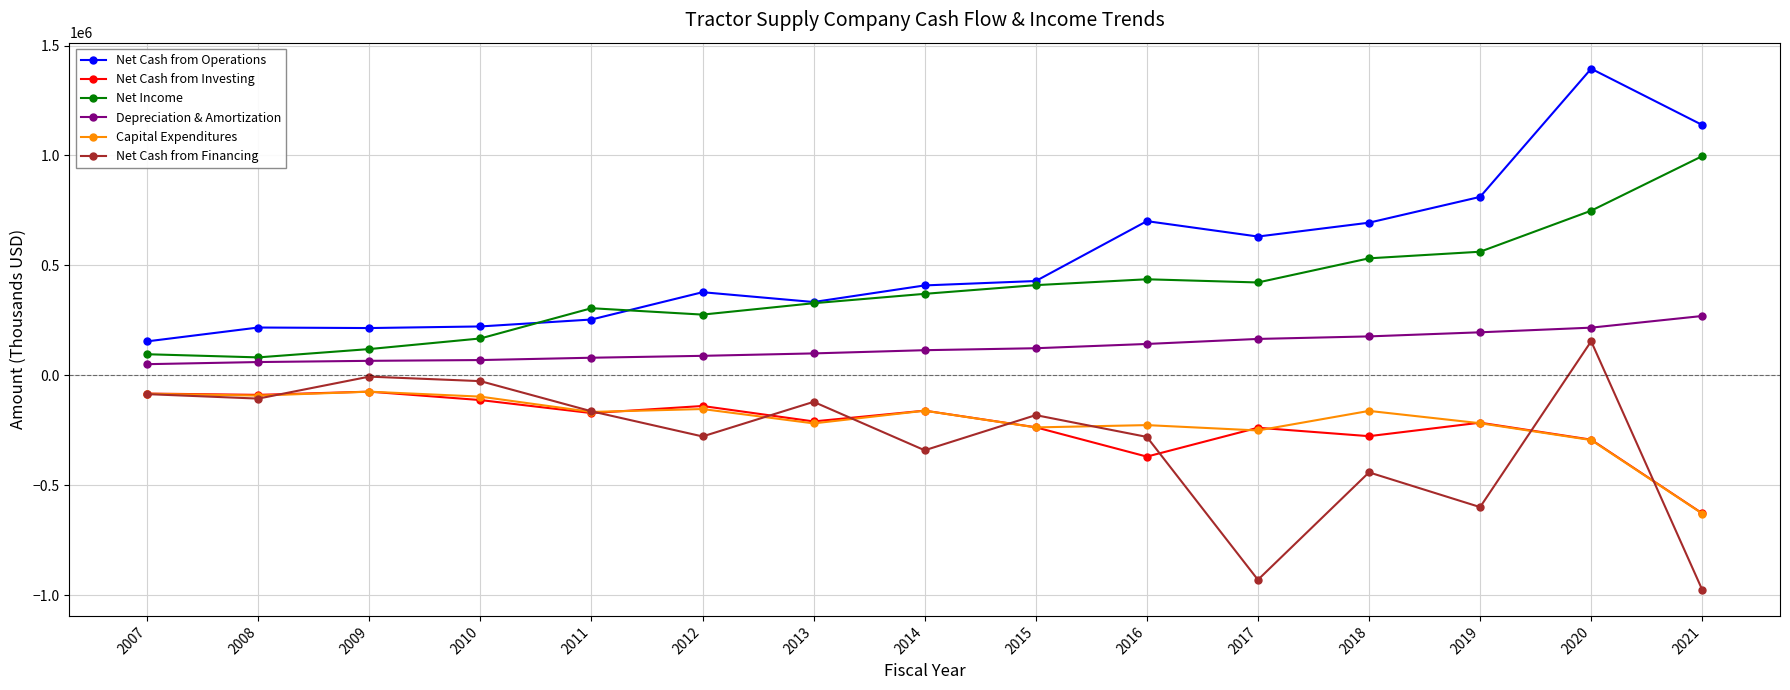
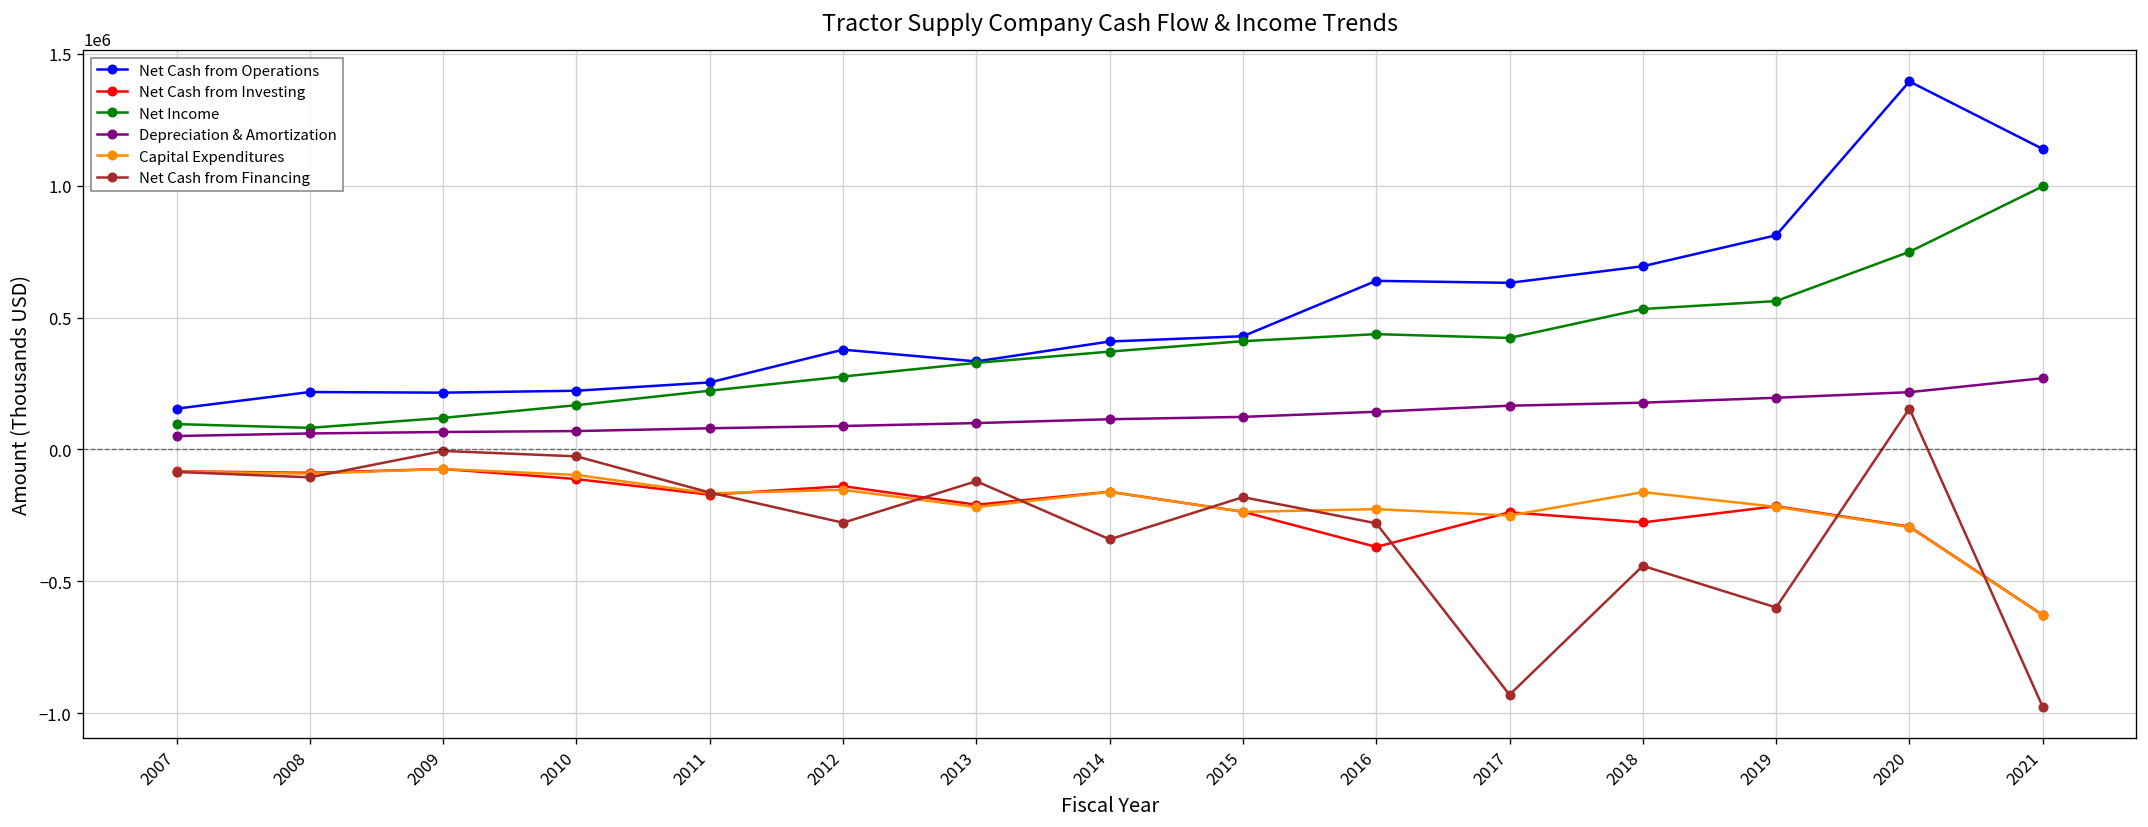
Net Income, 2011: 310000 -> 220000
Net Cash from Operations, 2016: 700000 -> 640000
